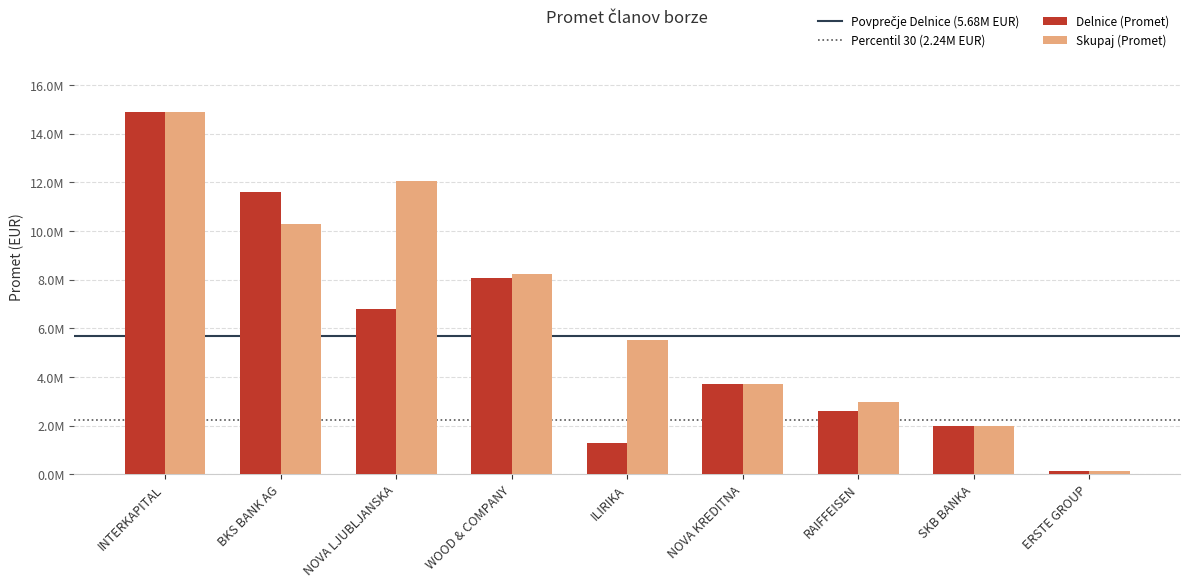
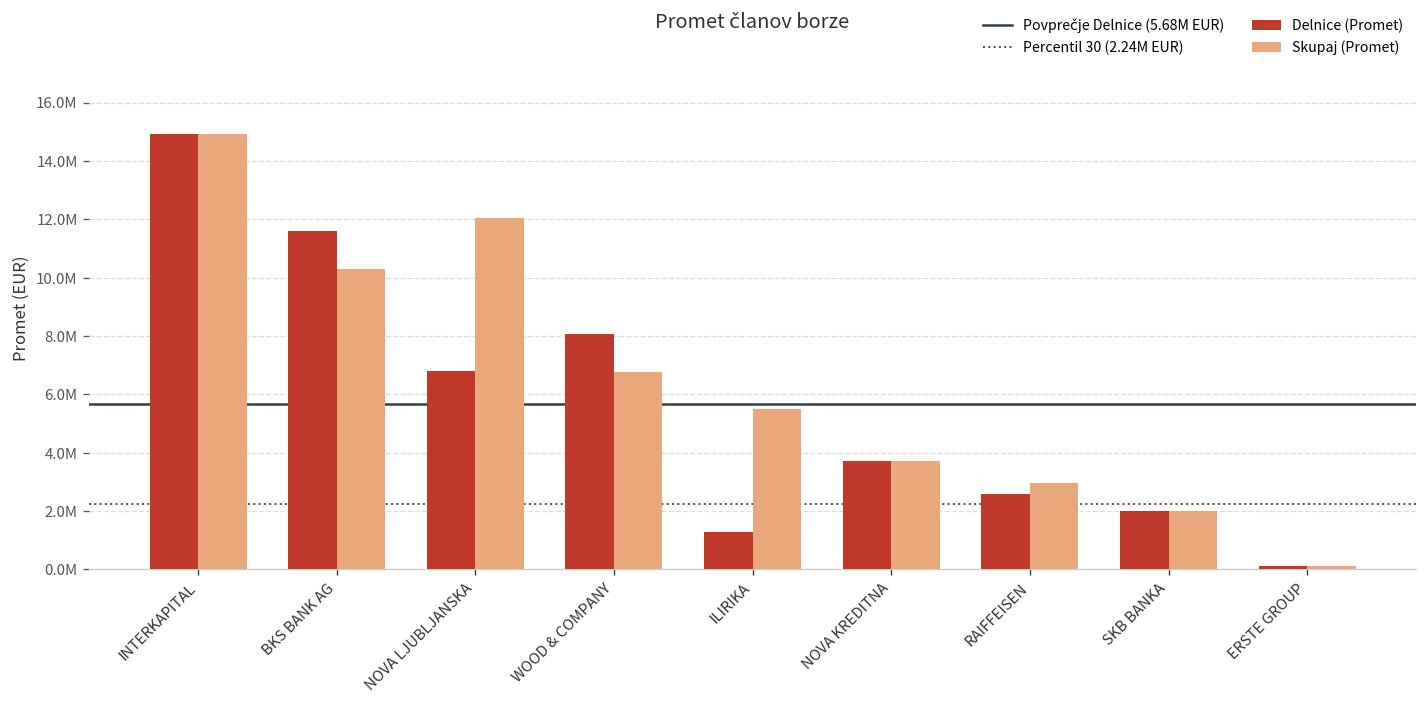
Skupaj (Promet), WOOD & COMPANY: 8200000 -> 6800000
